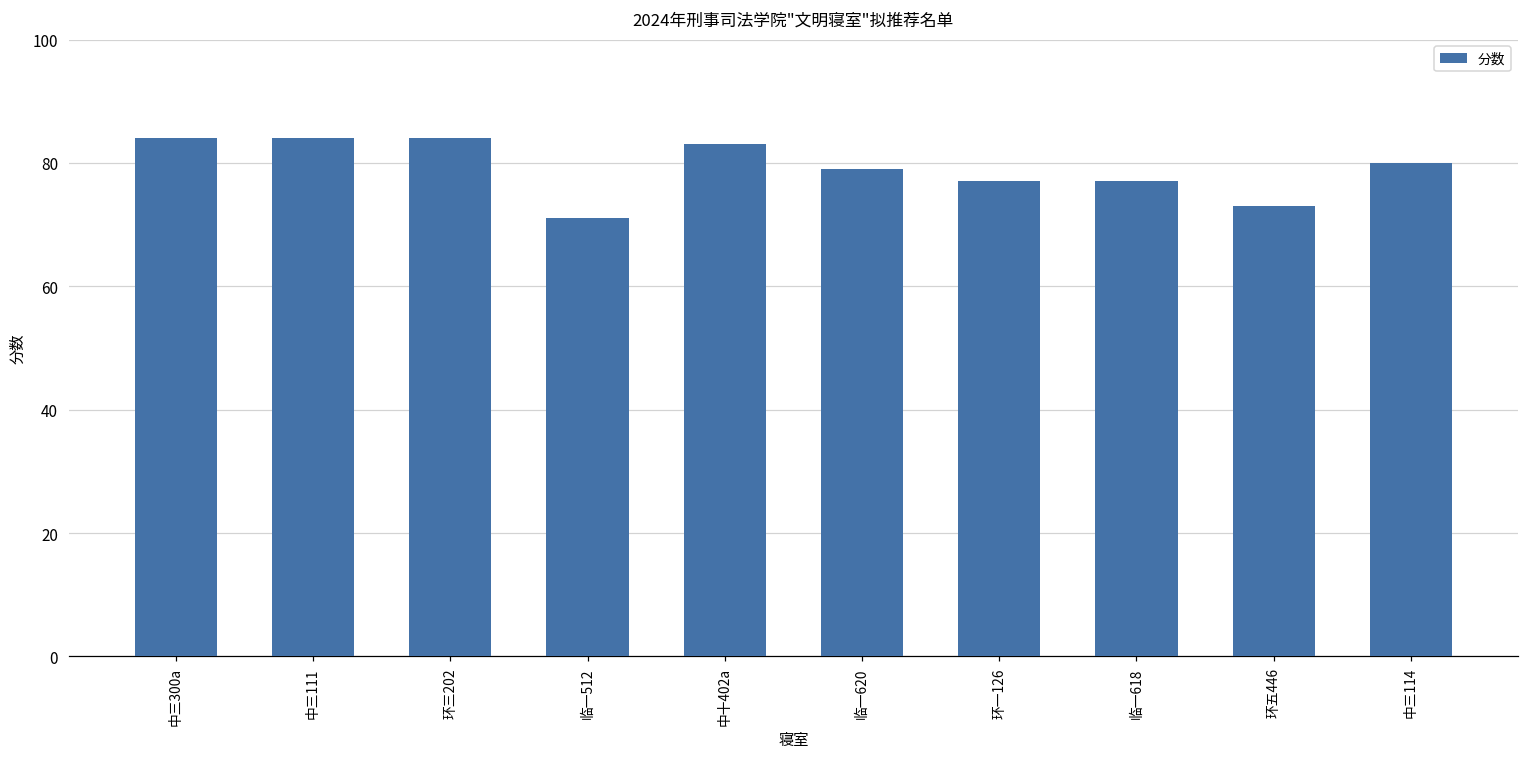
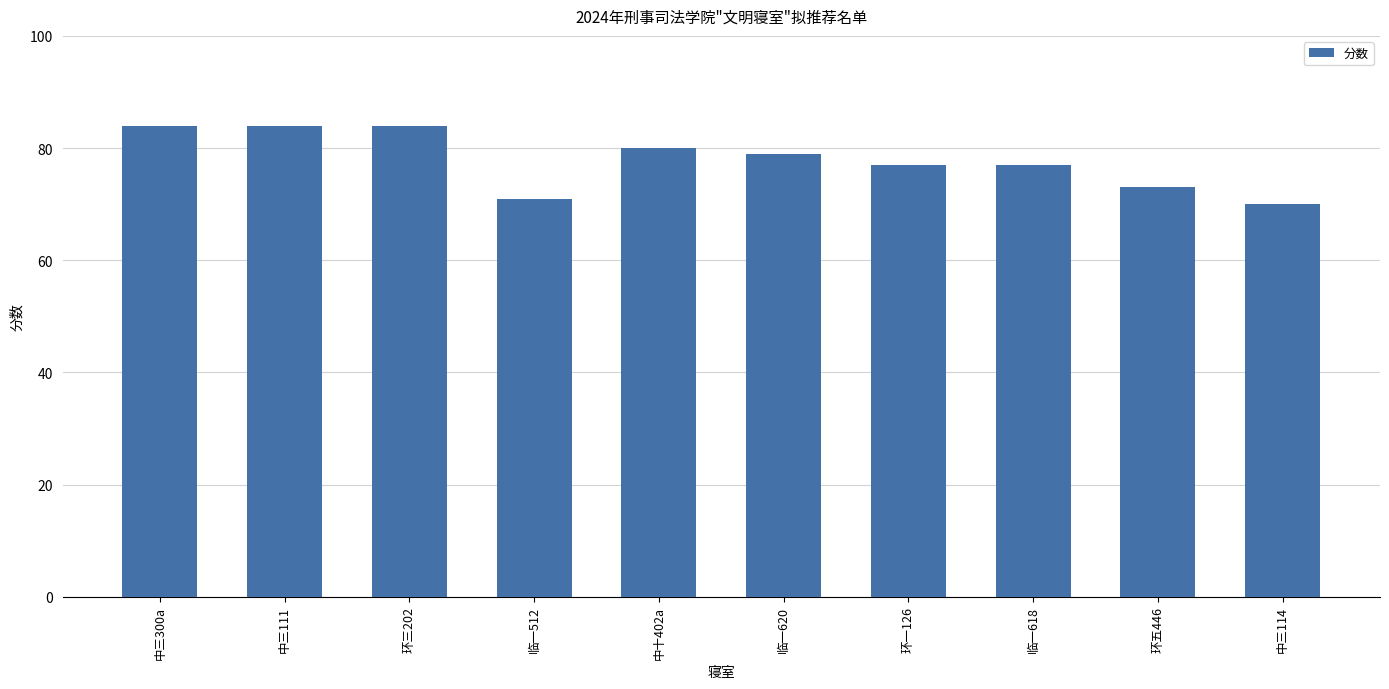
中十402a: 83 -> 80
中三114: 80 -> 70
